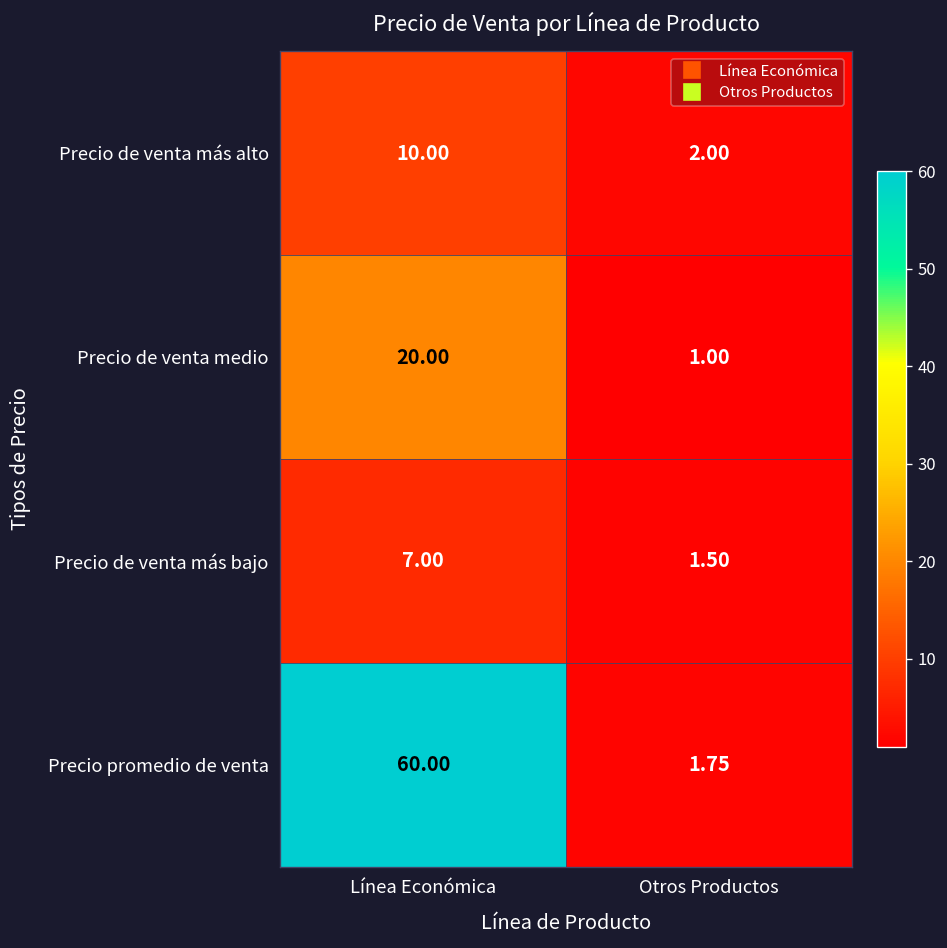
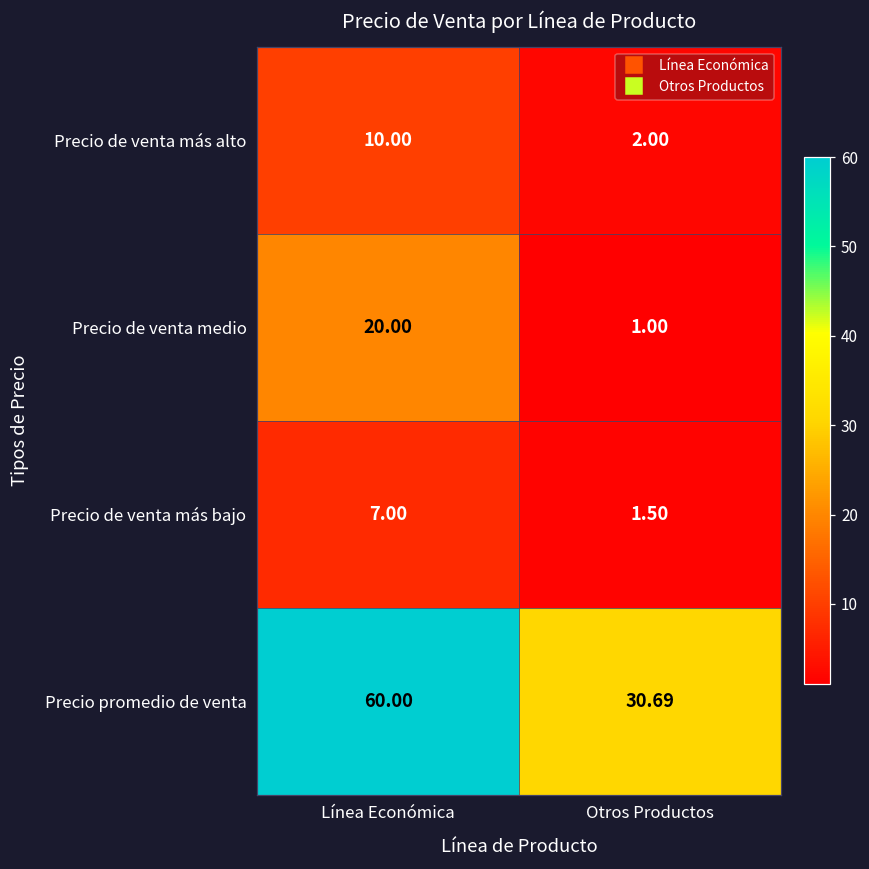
Precio promedio de venta, Otros Productos: 1.75 -> 30.69
